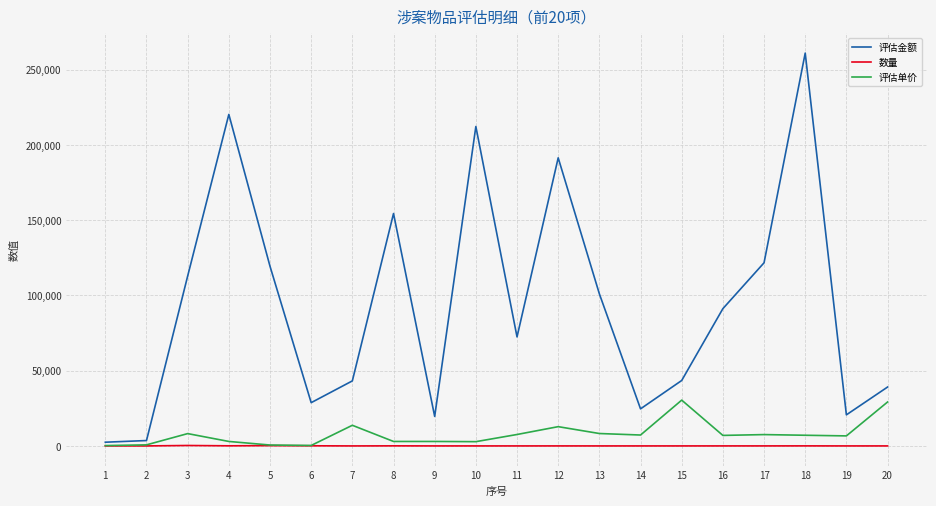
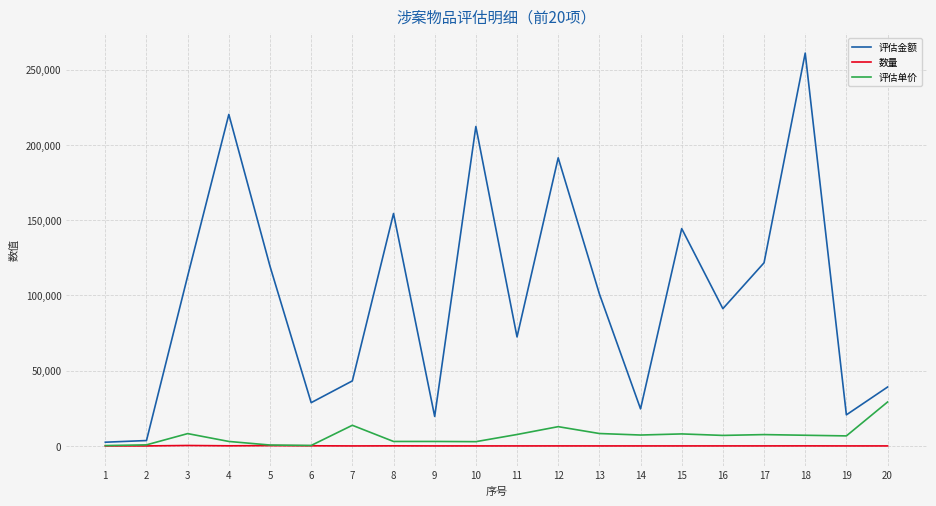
评估金额, 15: 43,000 -> 144,000
评估单价, 15: 30,000 -> 8,000
